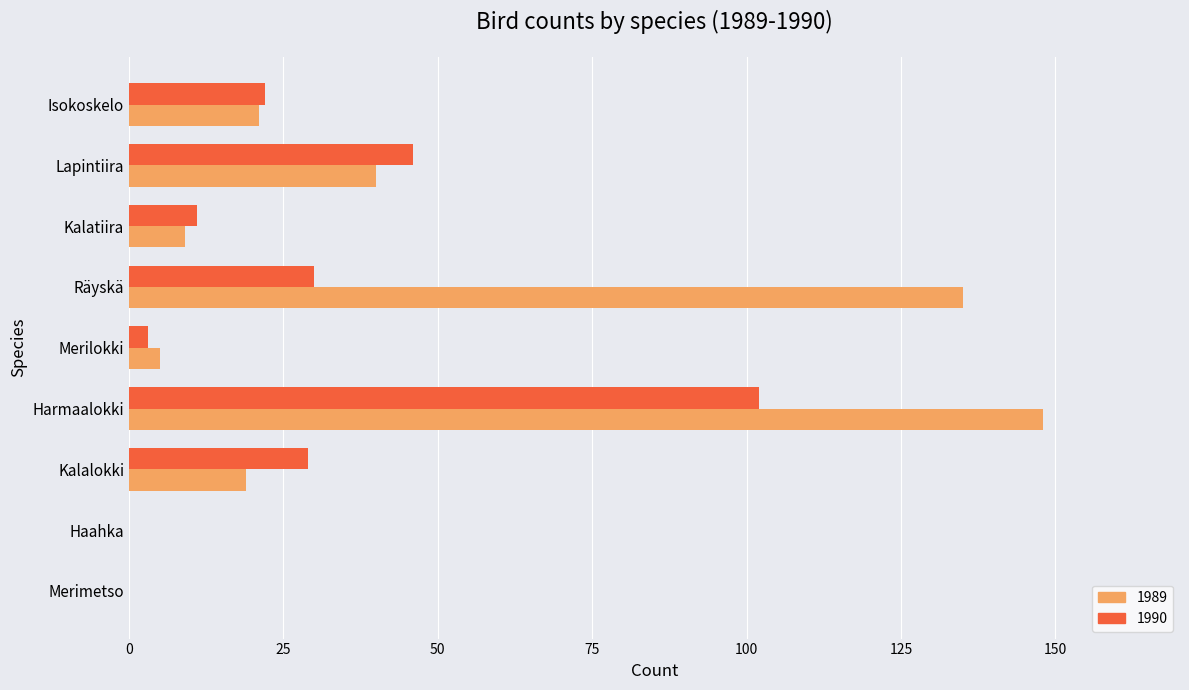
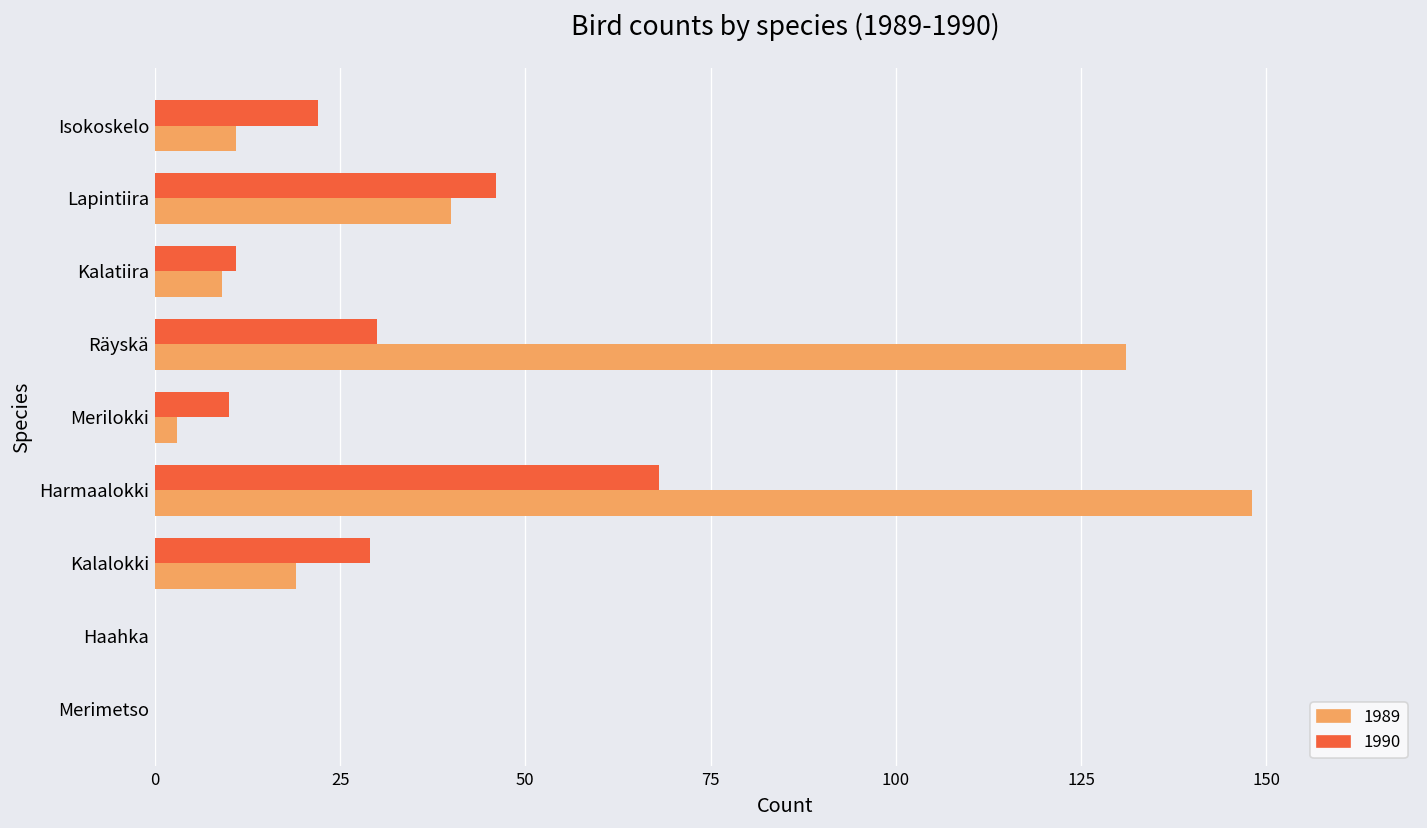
1989, Isokoskelo: 21 -> 11
1989, Räyskä: 135 -> 131
1990, Merilokki: 3 -> 10
1989, Merilokki: 5 -> 3
1990, Harmaalokki: 102 -> 68
